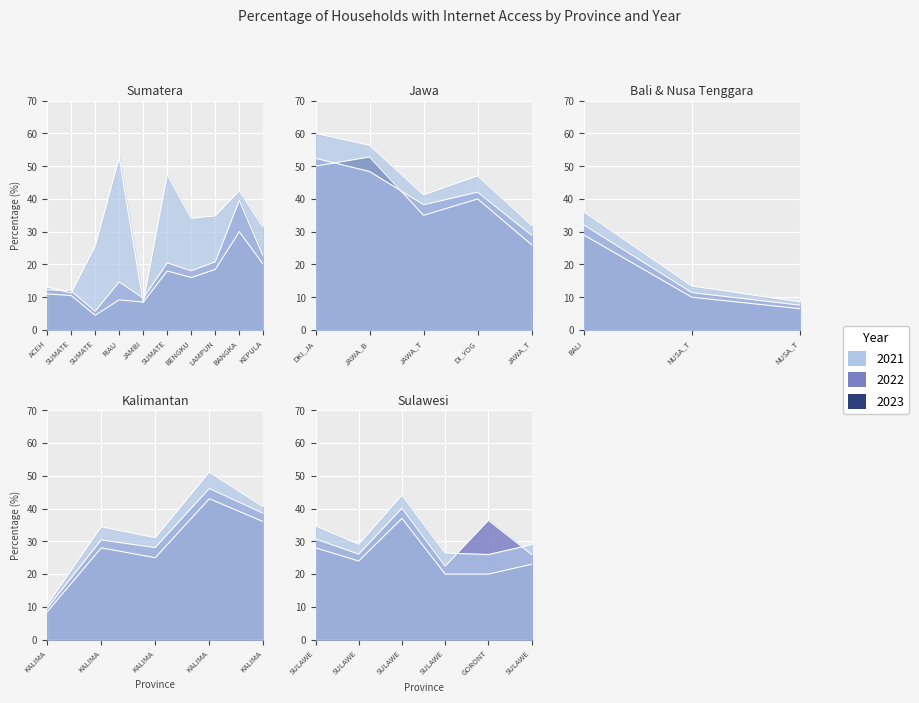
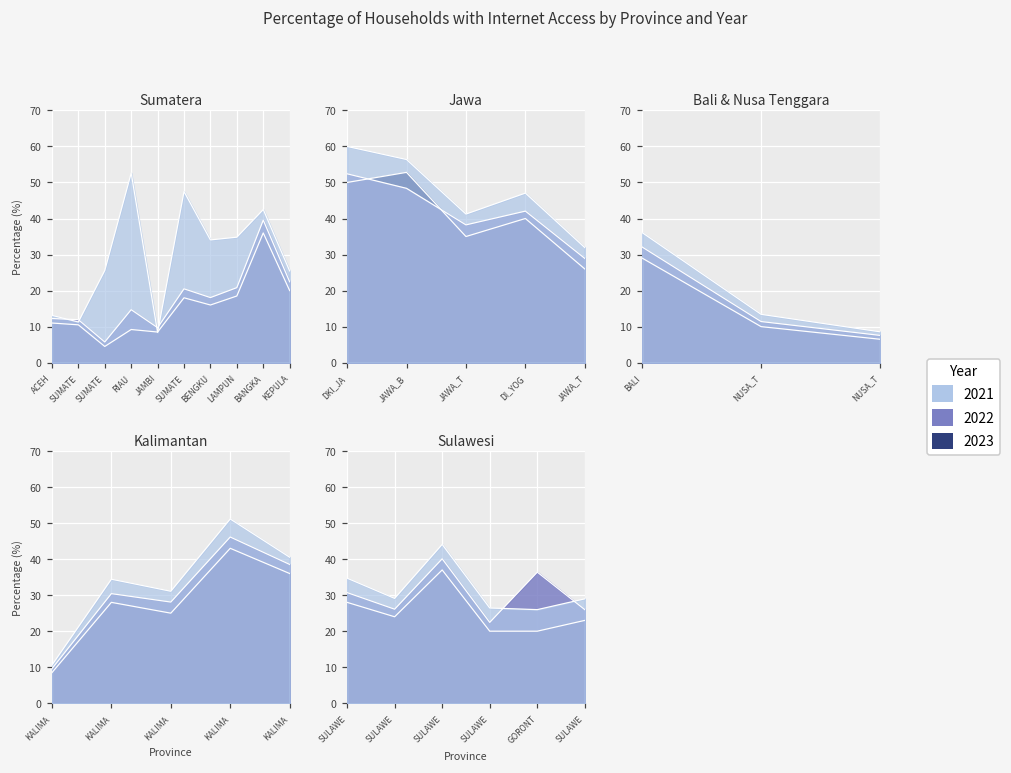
Sumatera, 2023, BANGKA: 30 -> 36
Sumatera, 2021, KEPULA: 31 -> 25
